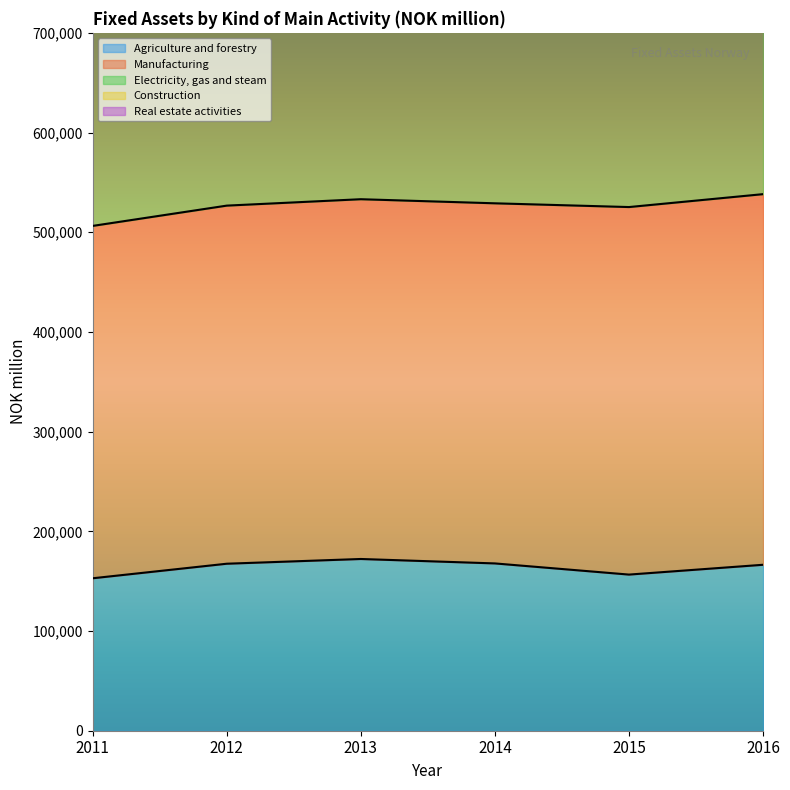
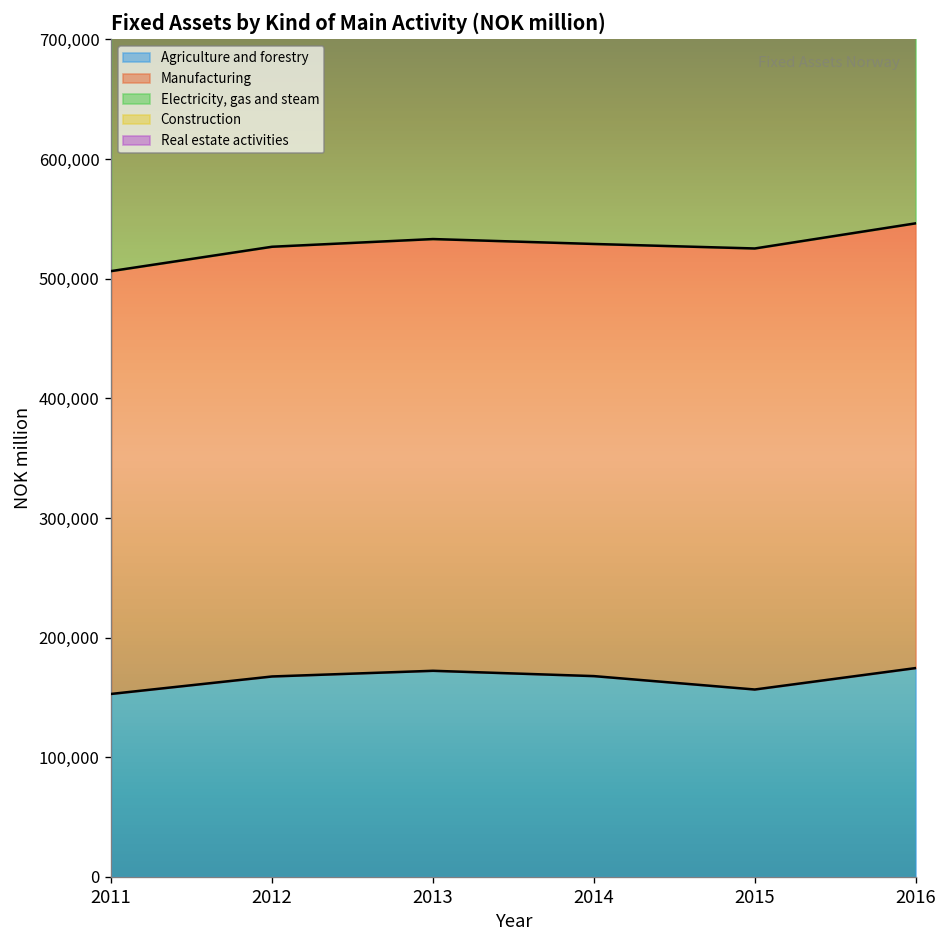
Agriculture and forestry, 2016: 166,000 -> 175,000
